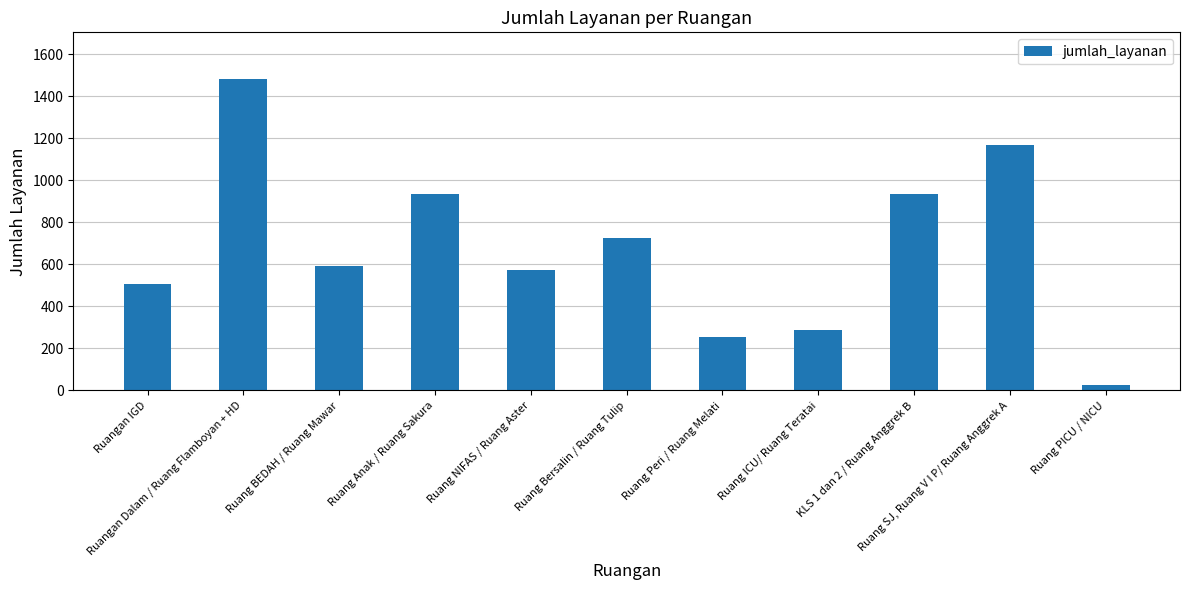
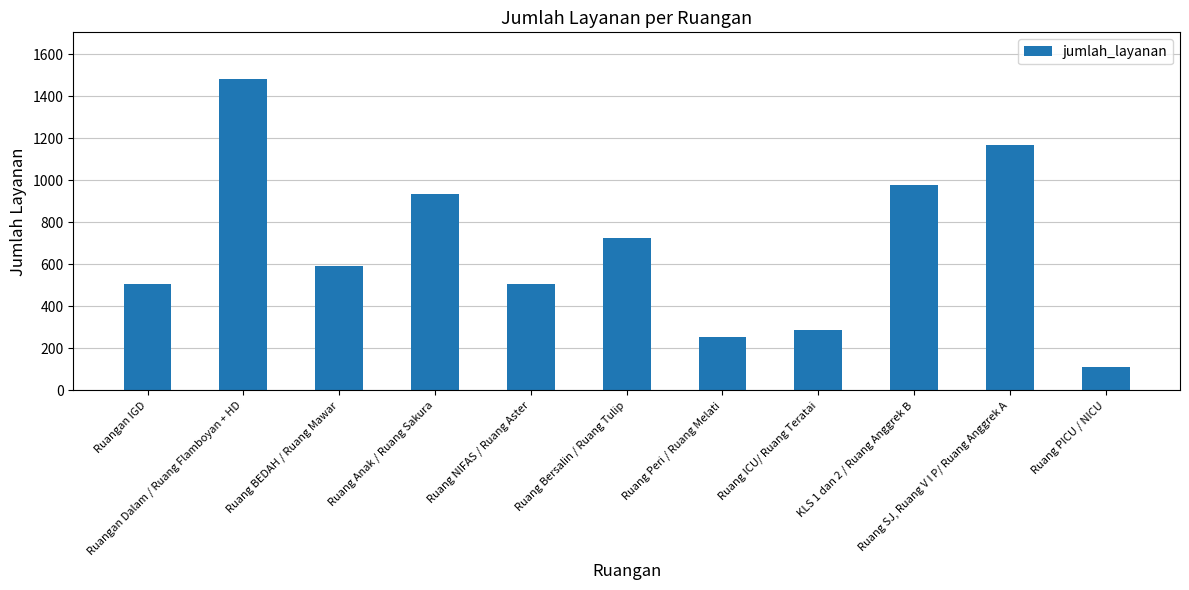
Ruang NIFAS / Ruang Aster: 570 -> 510
KLS 1 dan 2 / Ruang Anggrek B: 940 -> 980
Ruang PICU / NICU: 30 -> 110
